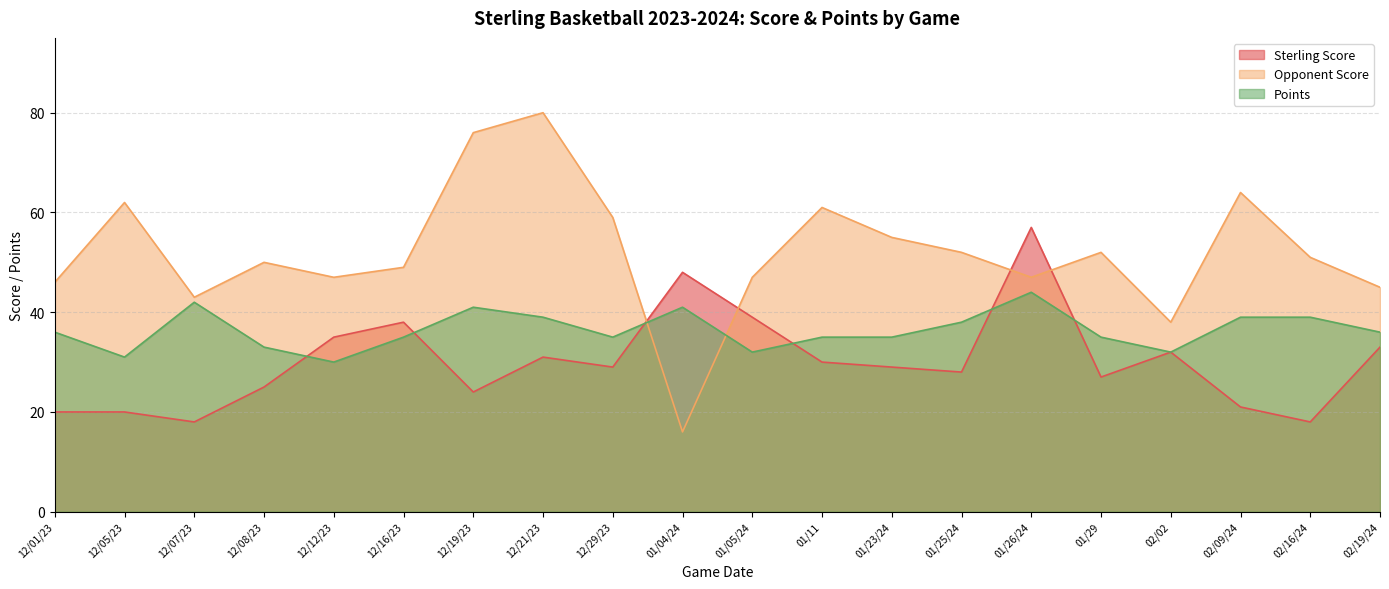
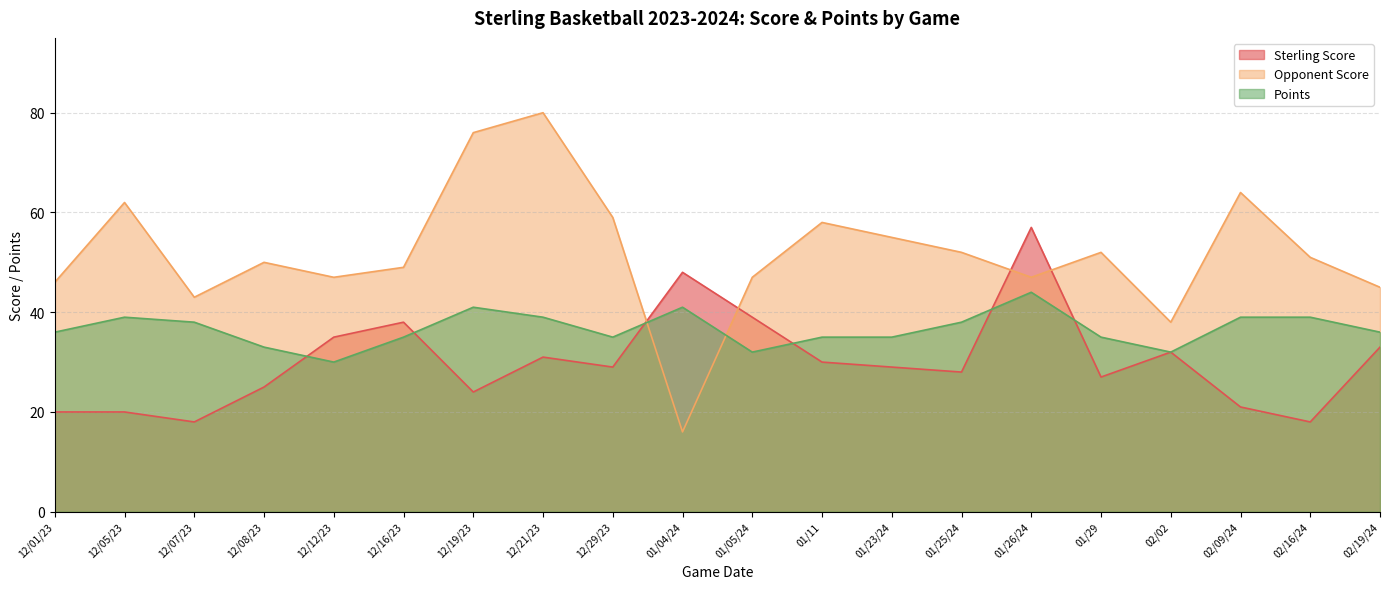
Points, 12/05/23: 31 -> 39
Points, 12/07/23: 42 -> 38
Opponent Score, 01/11: 61 -> 58
